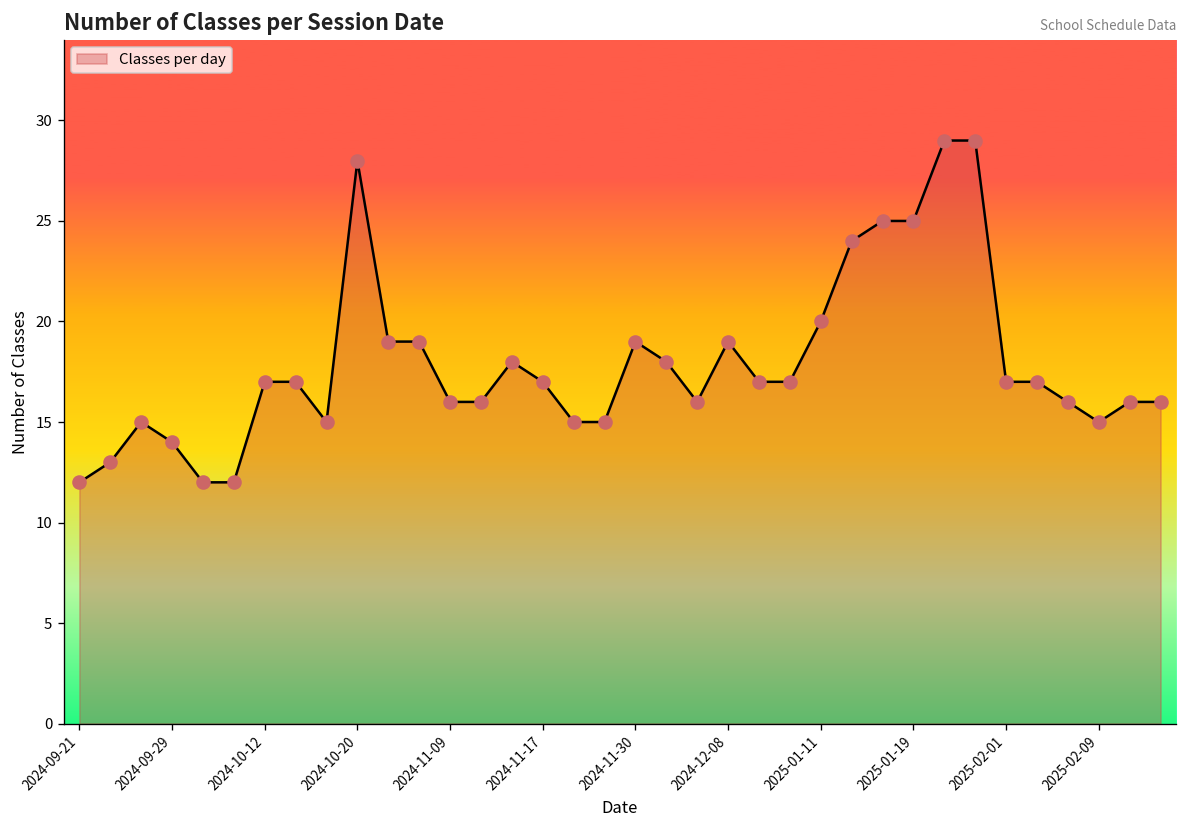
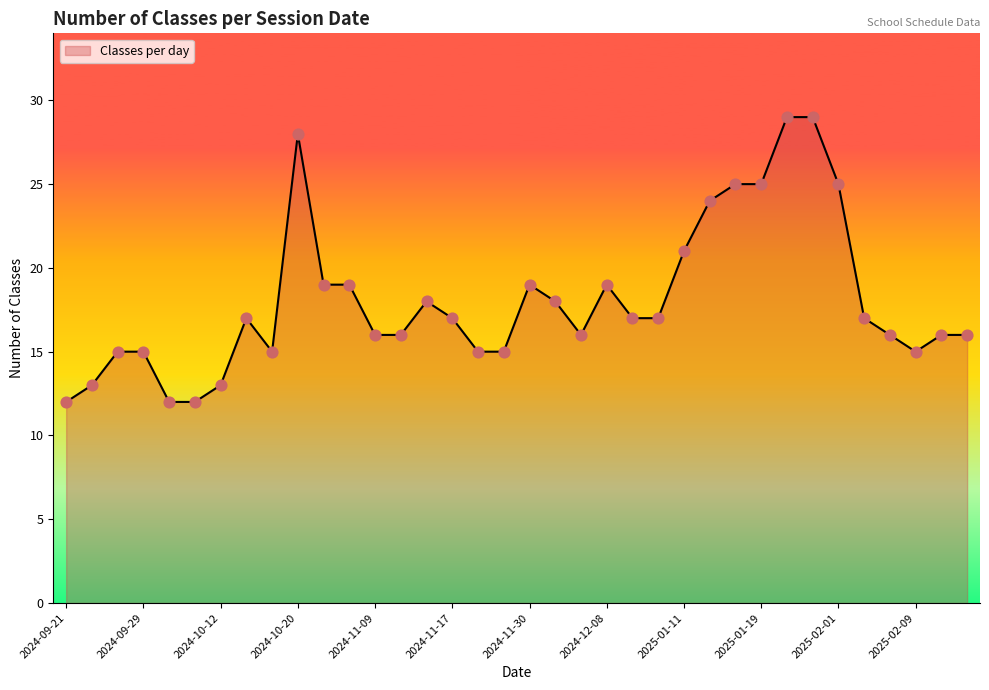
2024-09-29: 14 -> 15
2024-10-12: 17 -> 13
2025-01-11: 20 -> 21
2025-02-01: 17 -> 25
